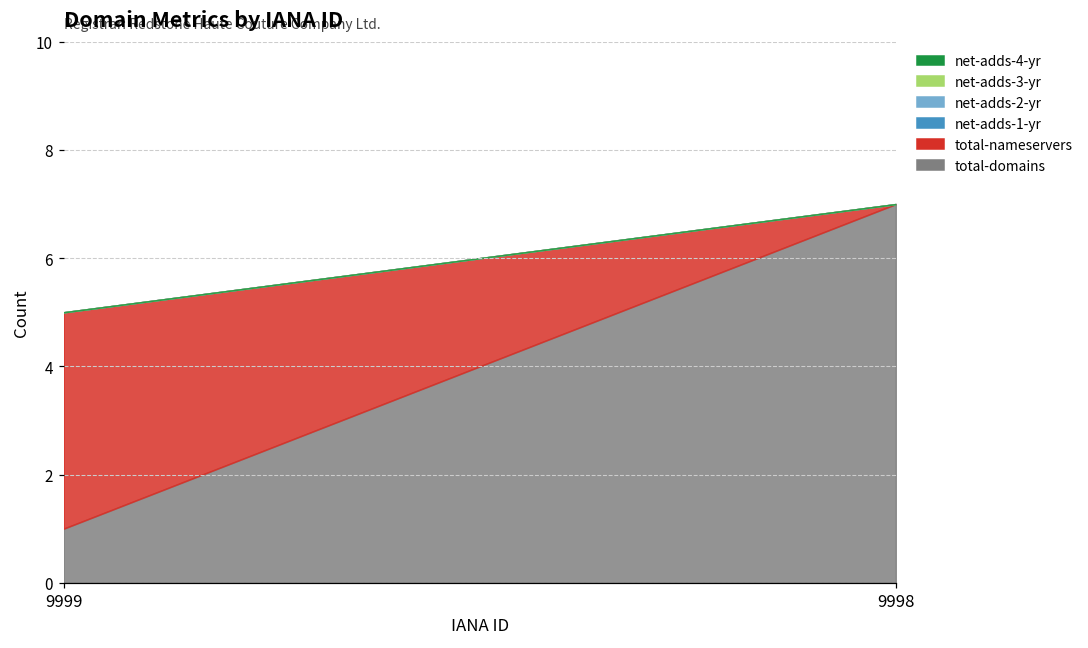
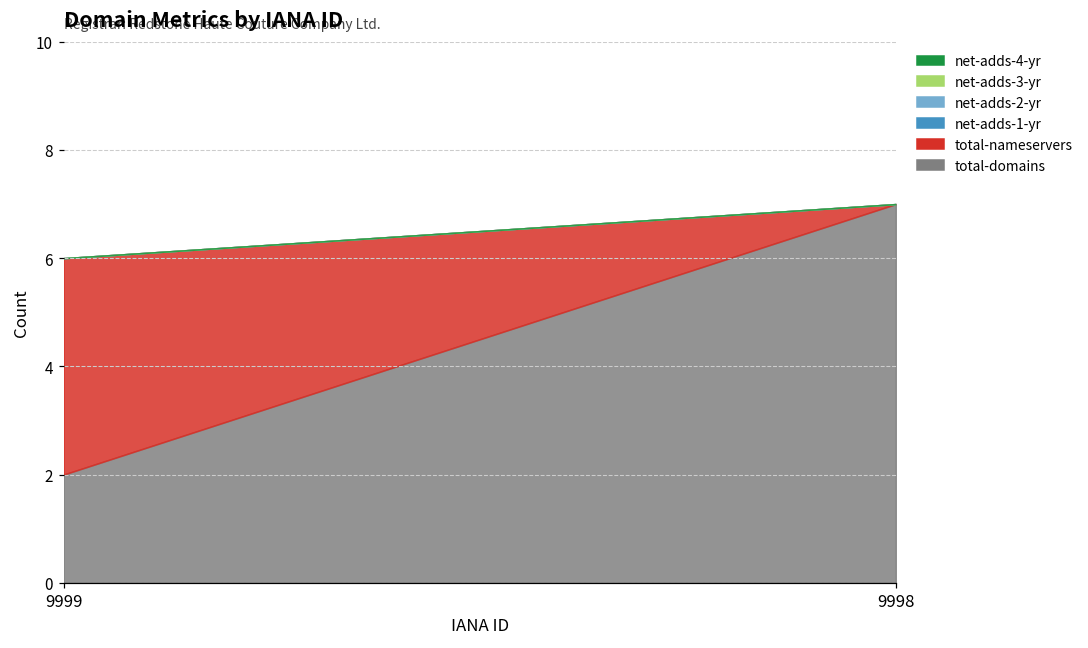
total-domains, 9999: 1 -> 2
